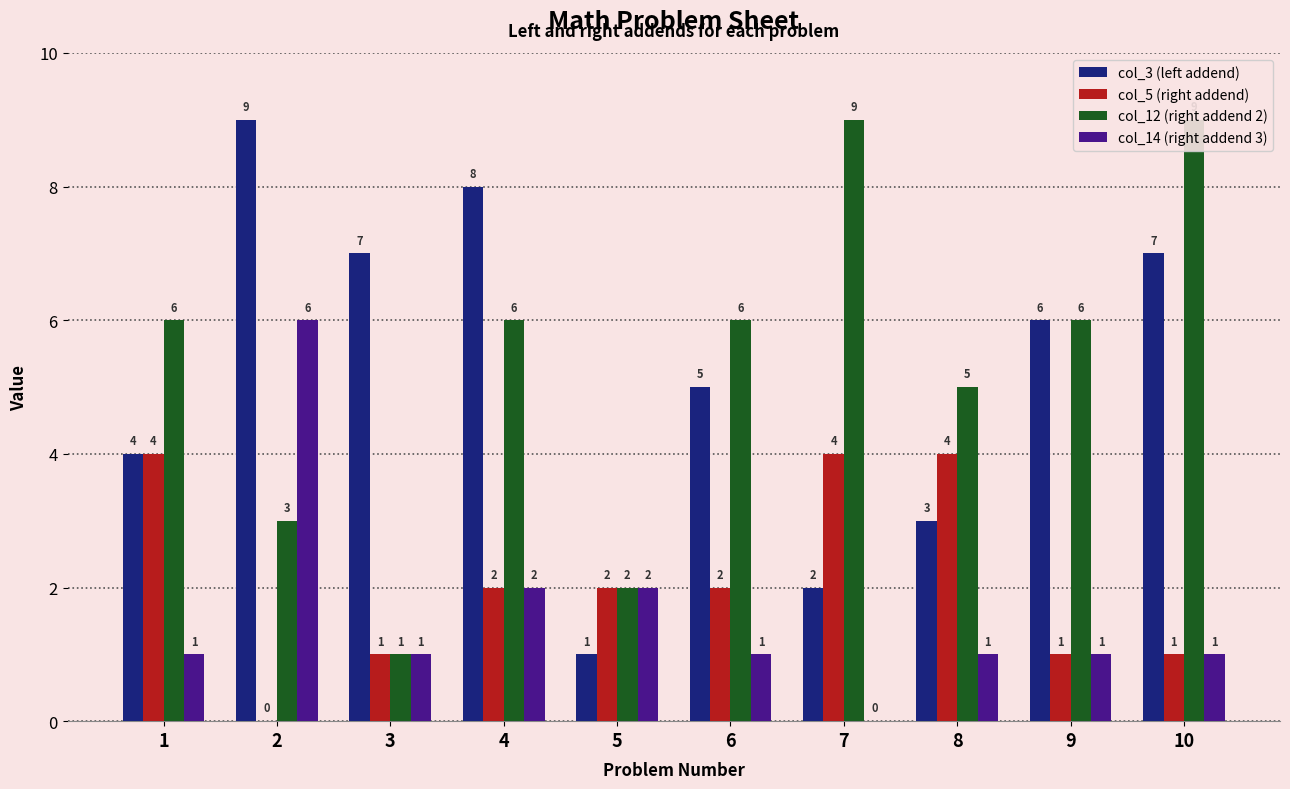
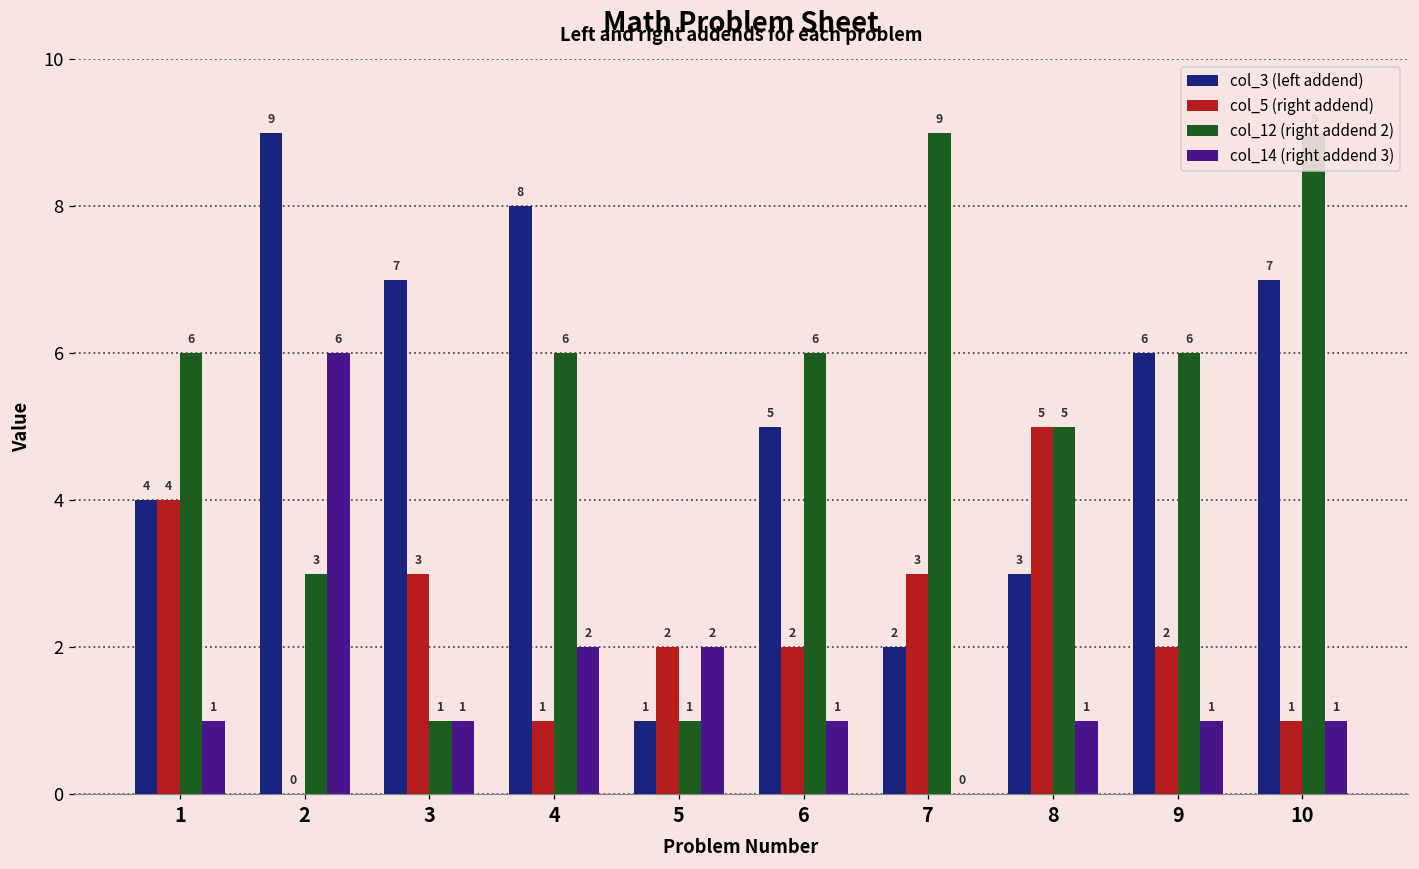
col_5 (right addend), 3: 1 -> 3
col_5 (right addend), 4: 2 -> 1
col_12 (right addend 2), 5: 2 -> 1
col_5 (right addend), 7: 4 -> 3
col_5 (right addend), 8: 4 -> 5
col_5 (right addend), 9: 1 -> 2
